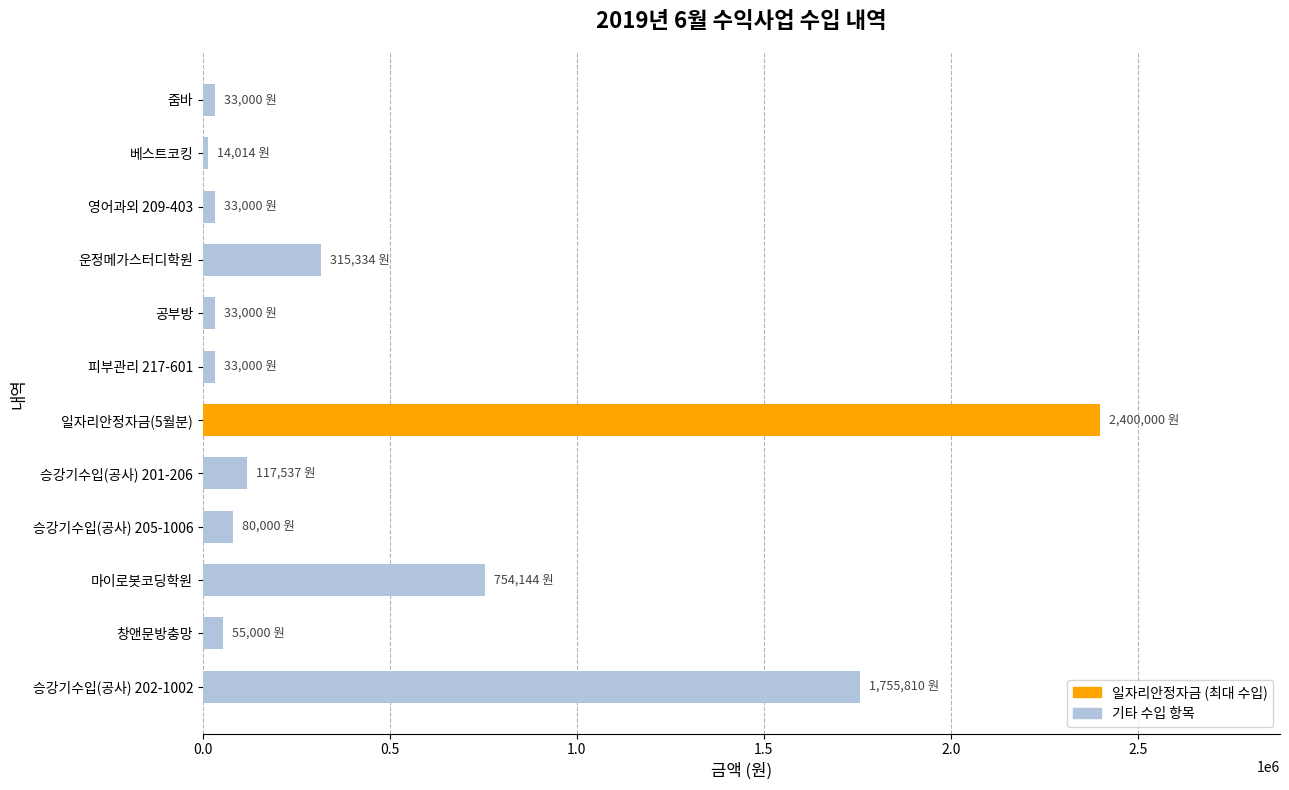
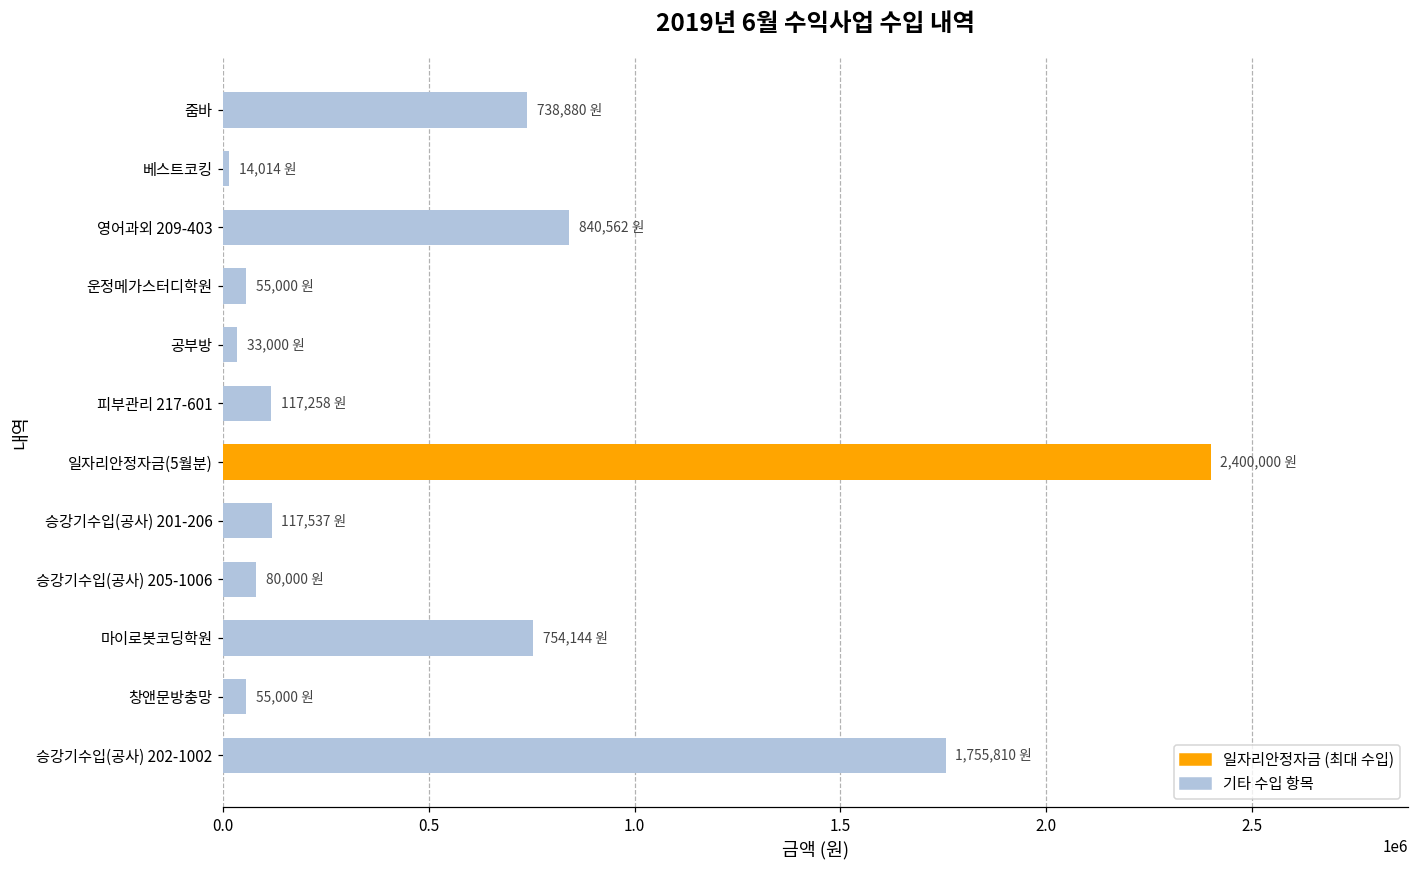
줌바: 33,000 -> 738,880
영어과외 209-403: 33,000 -> 840,562
운정메가스터디학원: 315,334 -> 55,000
피부관리 217-601: 33,000 -> 117,258
